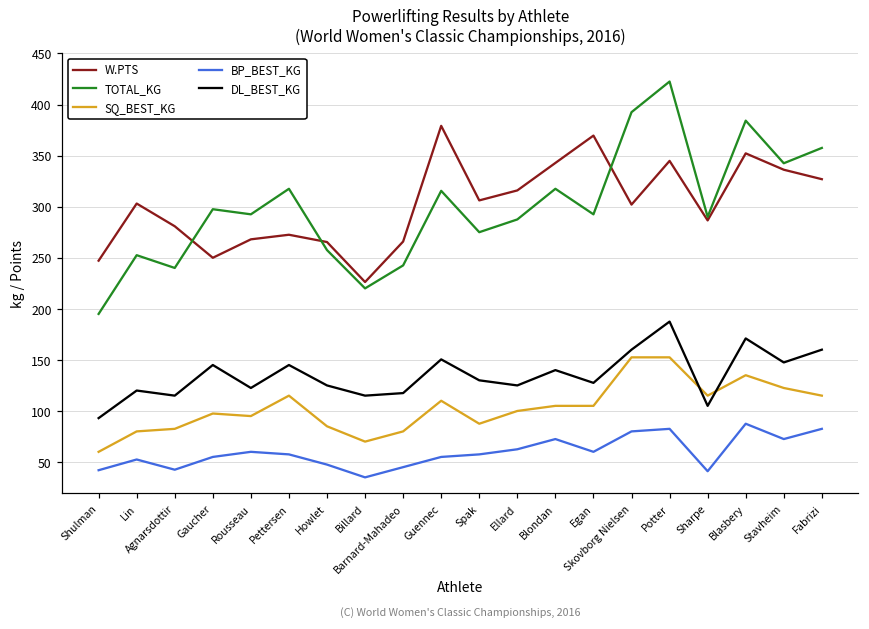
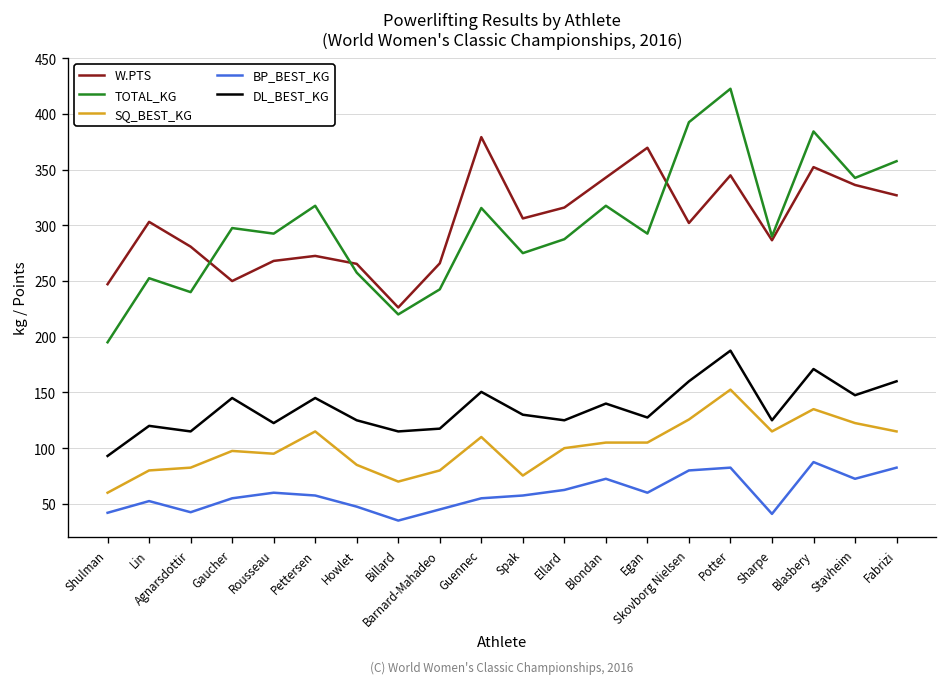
SQ_BEST_KG, Spak: 90 -> 80
SQ_BEST_KG, Skovborg Nielsen: 150 -> 130
DL_BEST_KG, Sharpe: 110 -> 130
